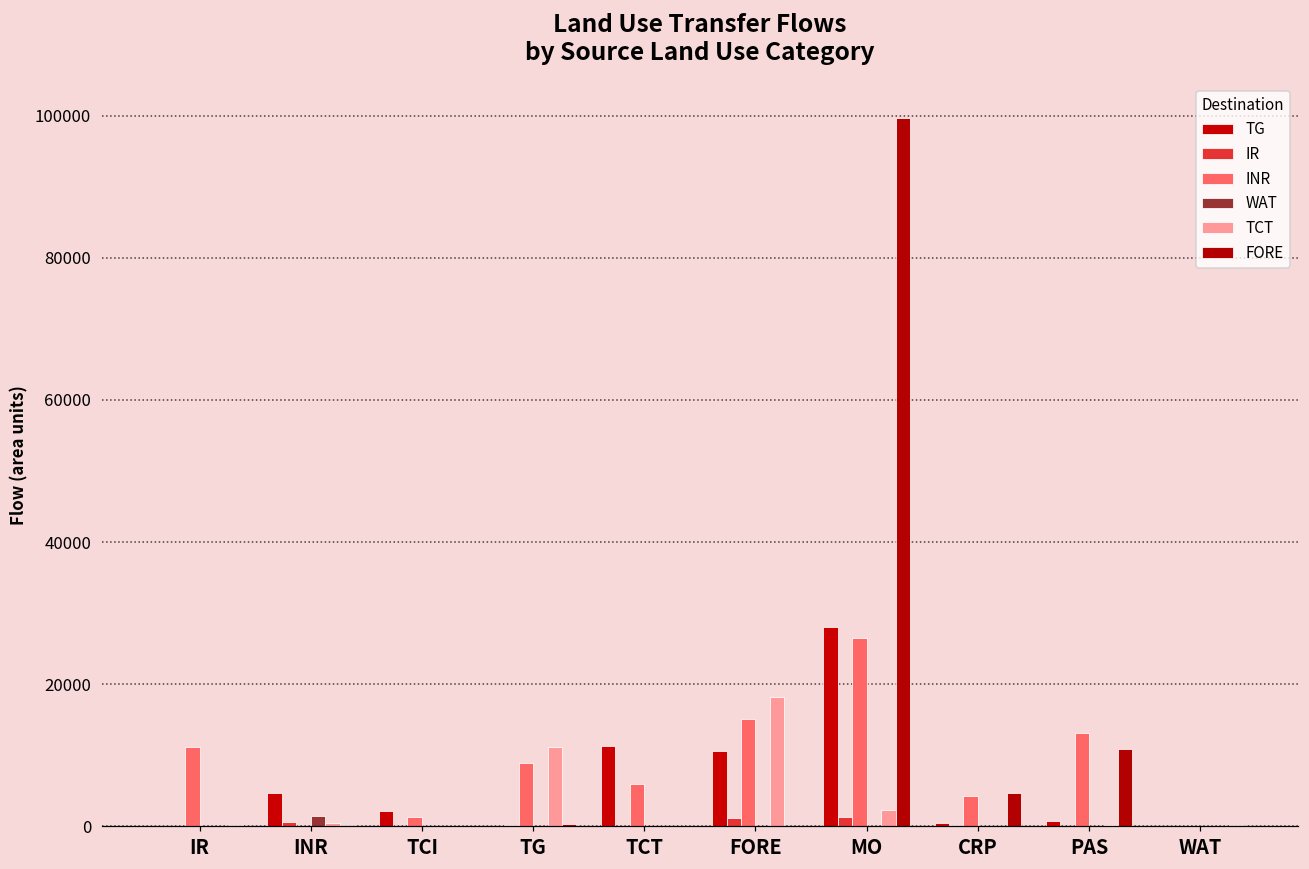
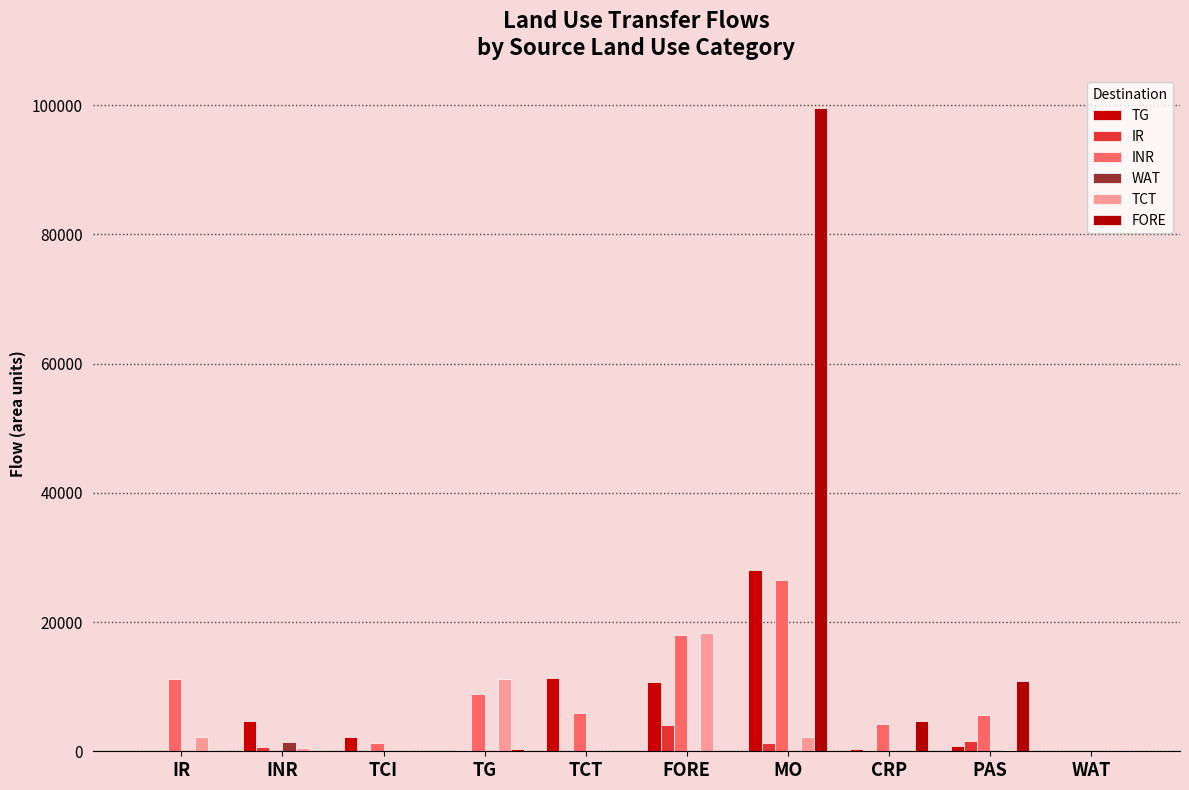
TCT, IR: 0 -> 2000
IR, FORE: 1000 -> 4000
INR, FORE: 15000 -> 18000
IR, PAS: 0 -> 2000
INR, PAS: 13000 -> 6000
